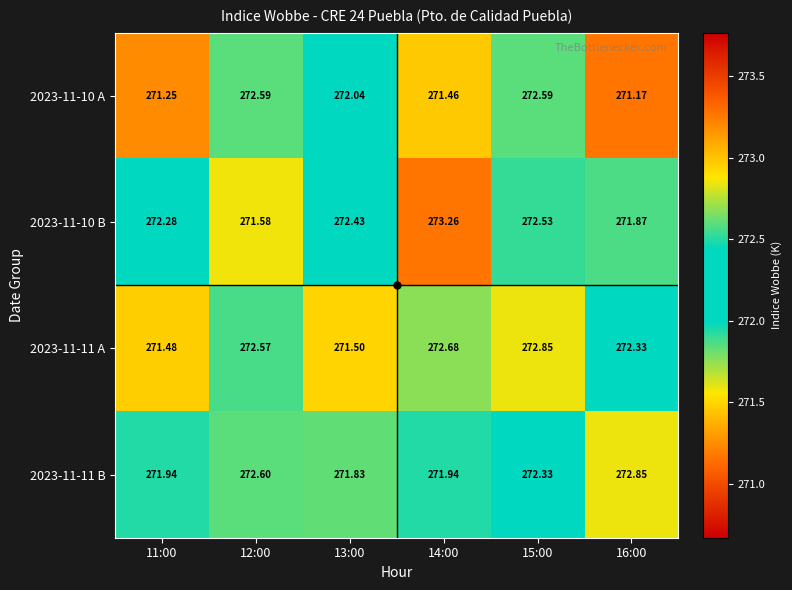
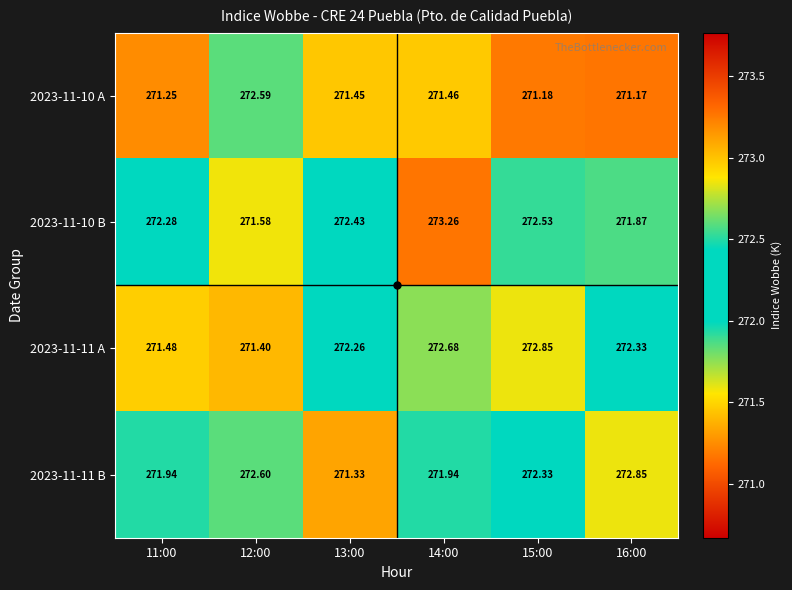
2023-11-10 A, 13:00: 272.04 -> 271.45
2023-11-10 A, 15:00: 272.59 -> 271.18
2023-11-11 A, 12:00: 272.57 -> 271.40
2023-11-11 A, 13:00: 271.50 -> 272.26
2023-11-11 B, 13:00: 271.83 -> 271.33
